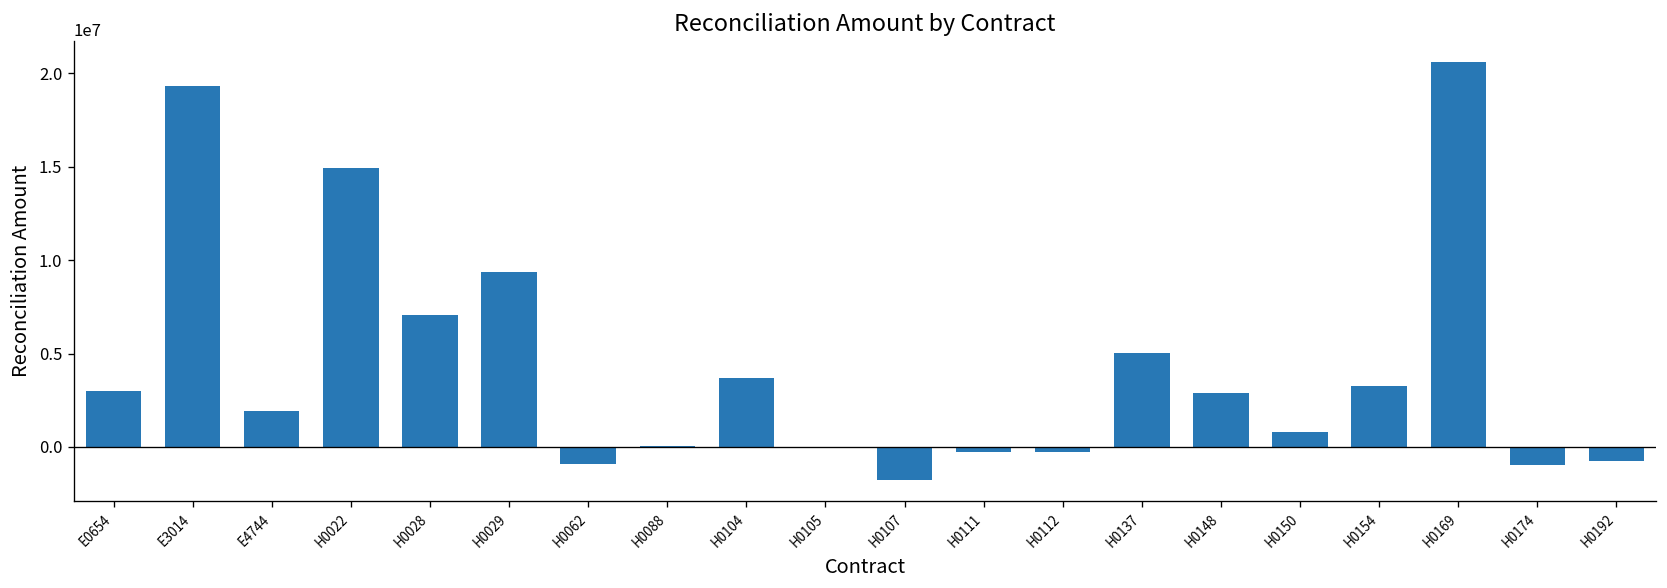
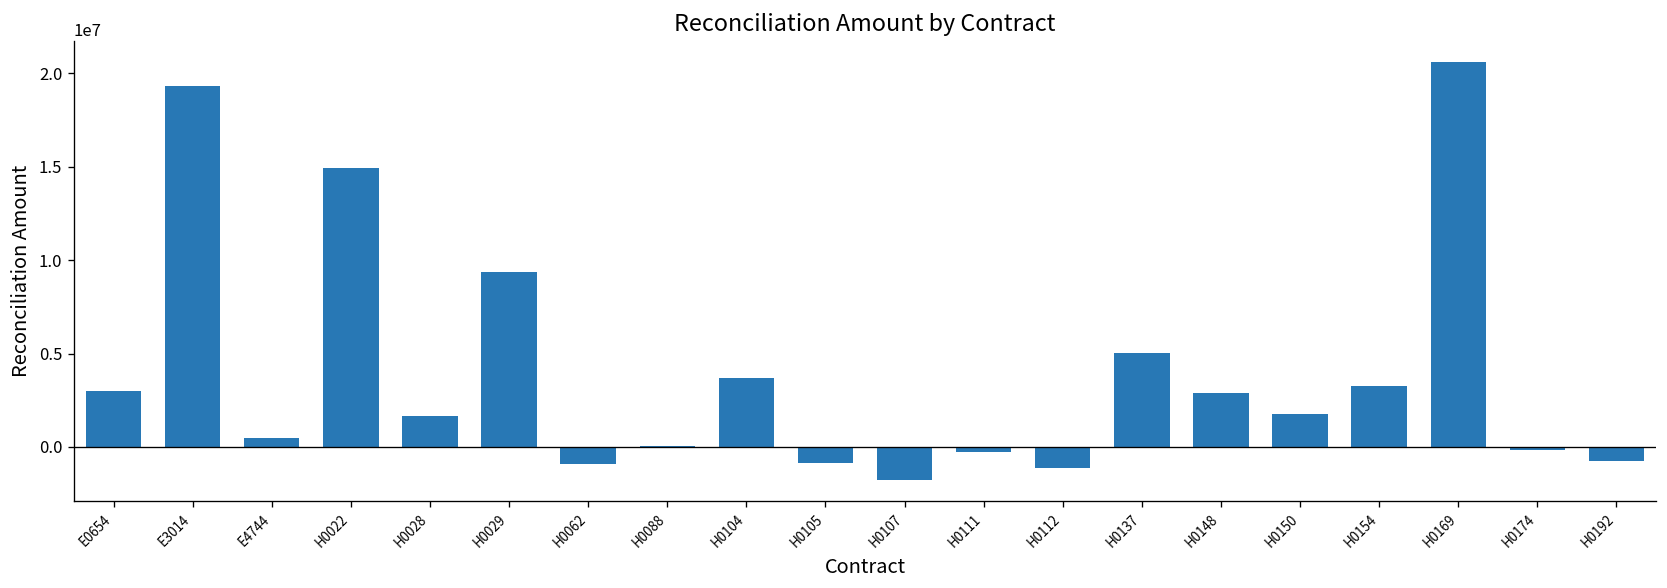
E4744: 1900000 -> 500000
H0028: 7100000 -> 1600000
H0105: -100000 -> -900000
H0112: -300000 -> -1100000
H0150: 800000 -> 1800000
H0174: -1000000 -> -200000
